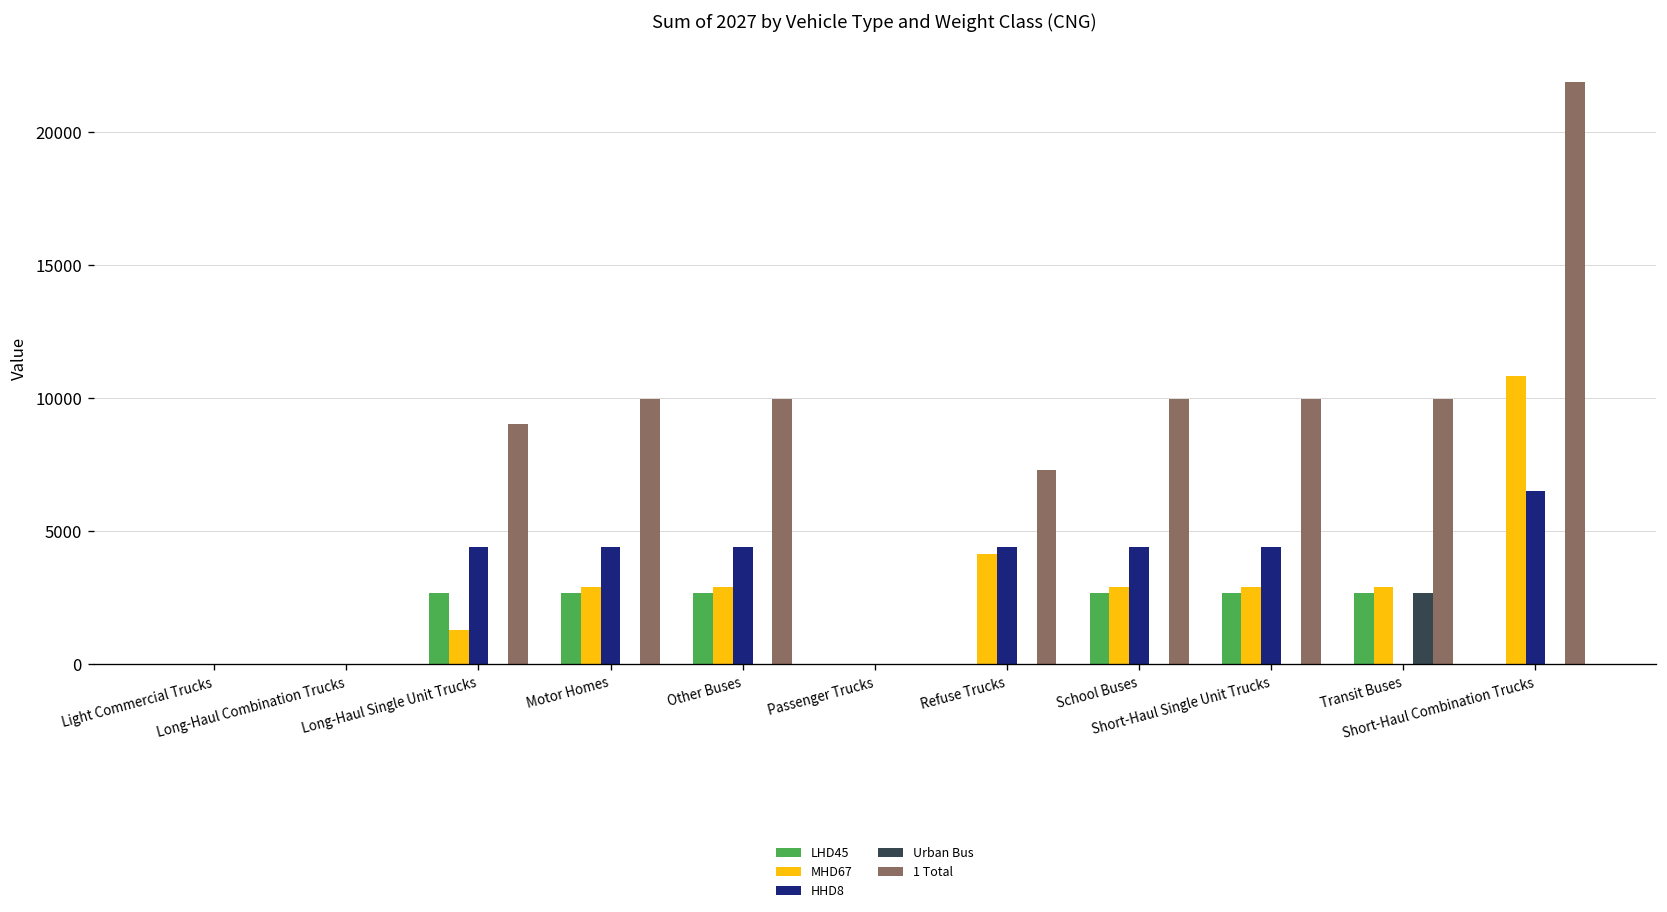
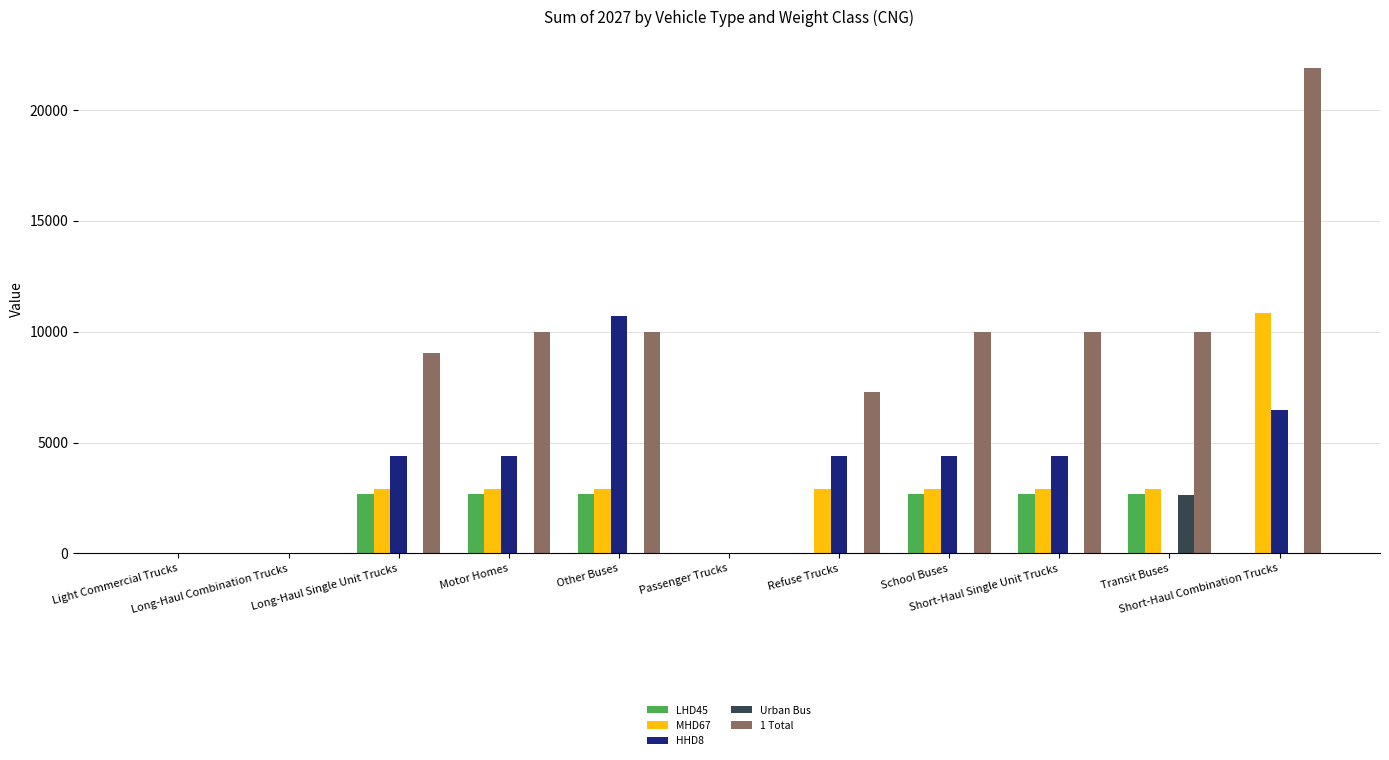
MHD67, Long-Haul Single Unit Trucks: 1300 -> 2900
HHD8, Other Buses: 4400 -> 10700
MHD67, Refuse Trucks: 4200 -> 2900
